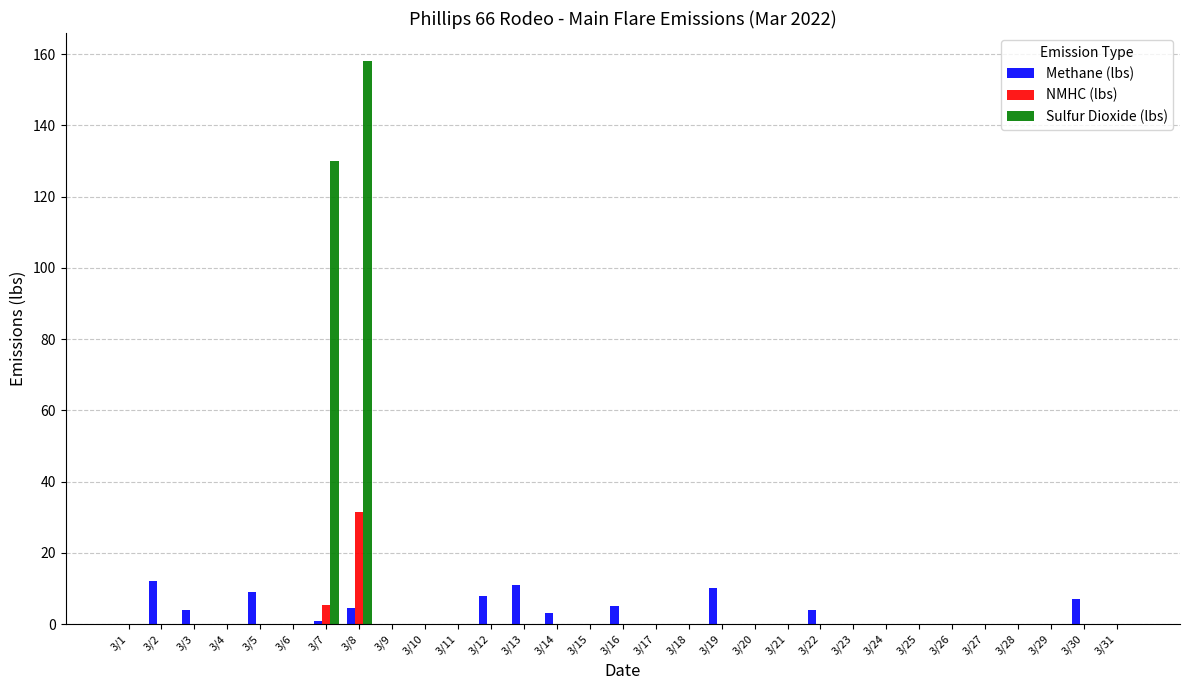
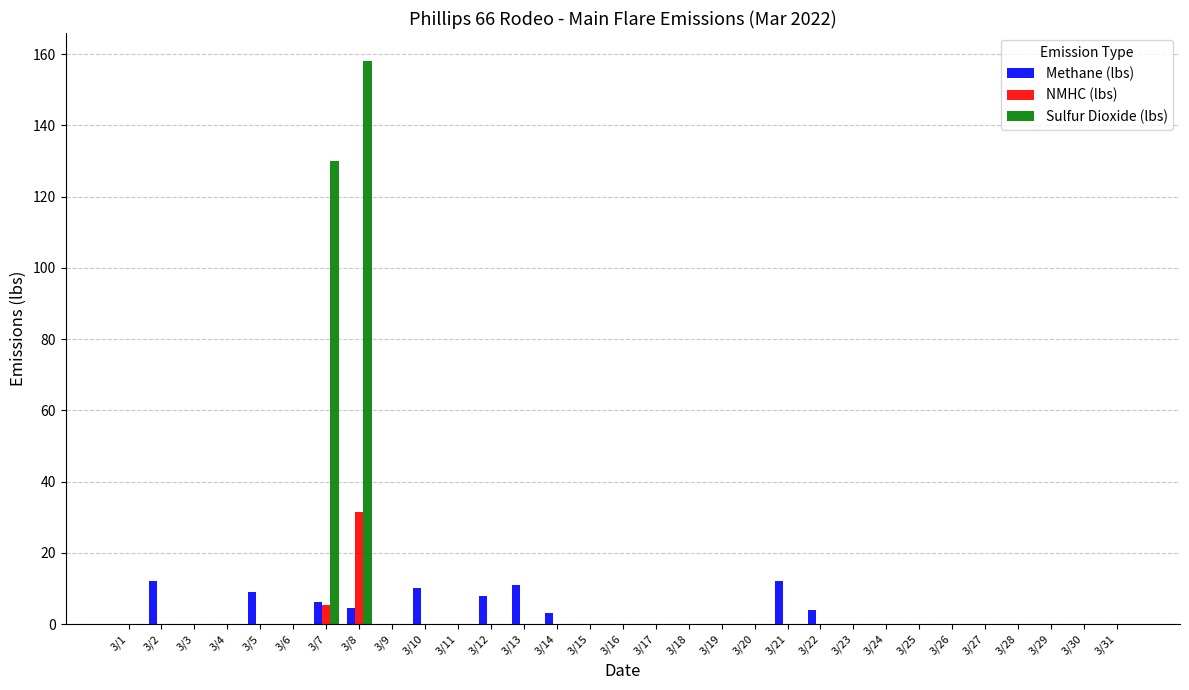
Methane (lbs), 3/3: 4 -> 0
Methane (lbs), 3/7: 1 -> 6
Methane (lbs), 3/10: 0 -> 10
Methane (lbs), 3/16: 5 -> 0
Methane (lbs), 3/19: 10 -> 0
Methane (lbs), 3/21: 0 -> 12
Methane (lbs), 3/30: 7 -> 0
